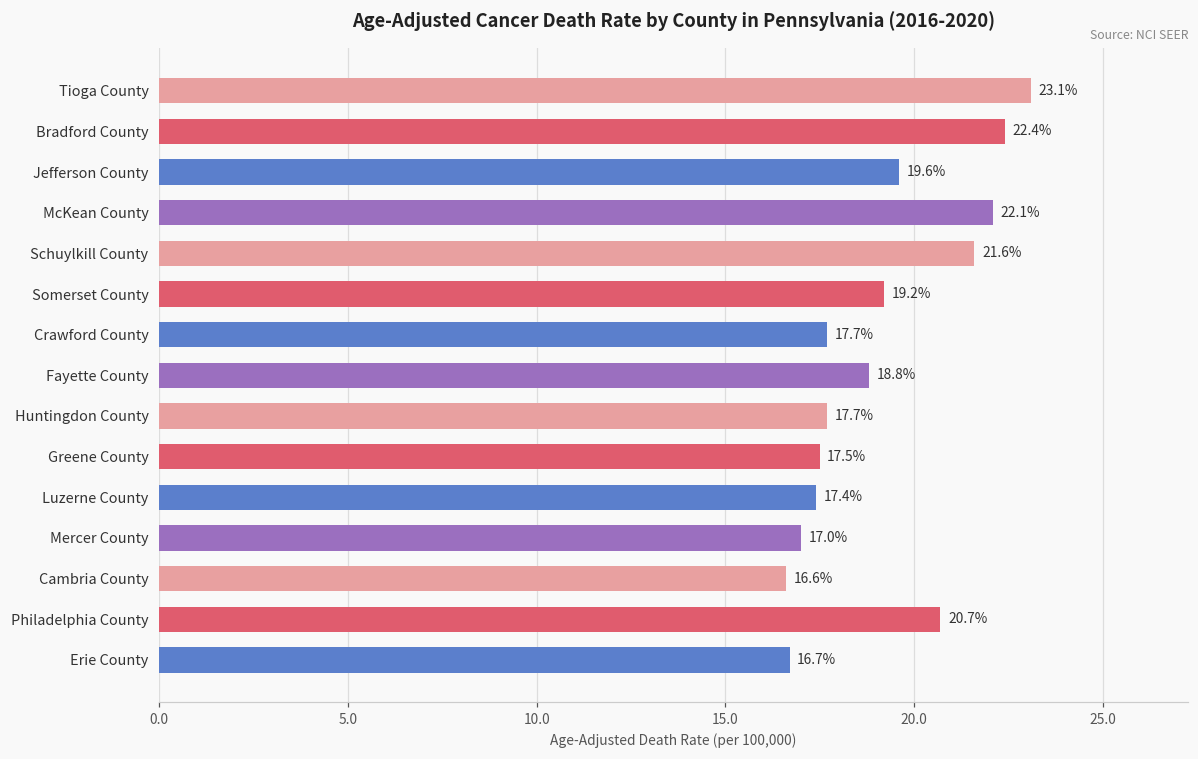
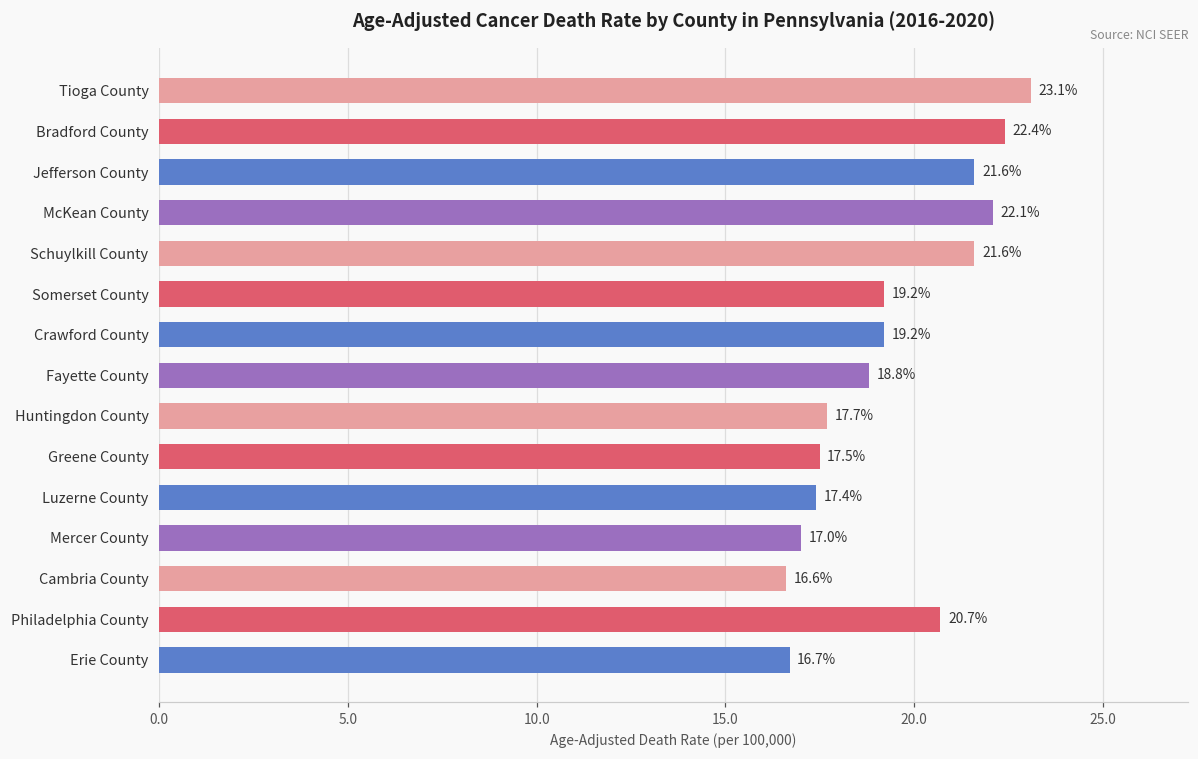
Jefferson County: 19.6% -> 21.6%
Crawford County: 17.7% -> 19.2%
